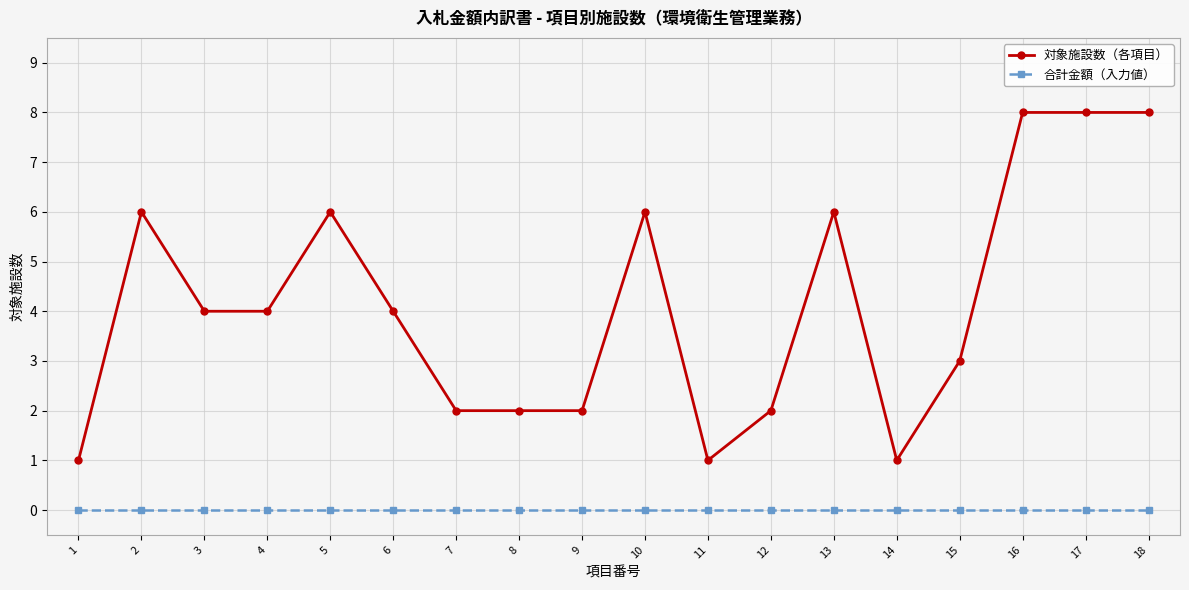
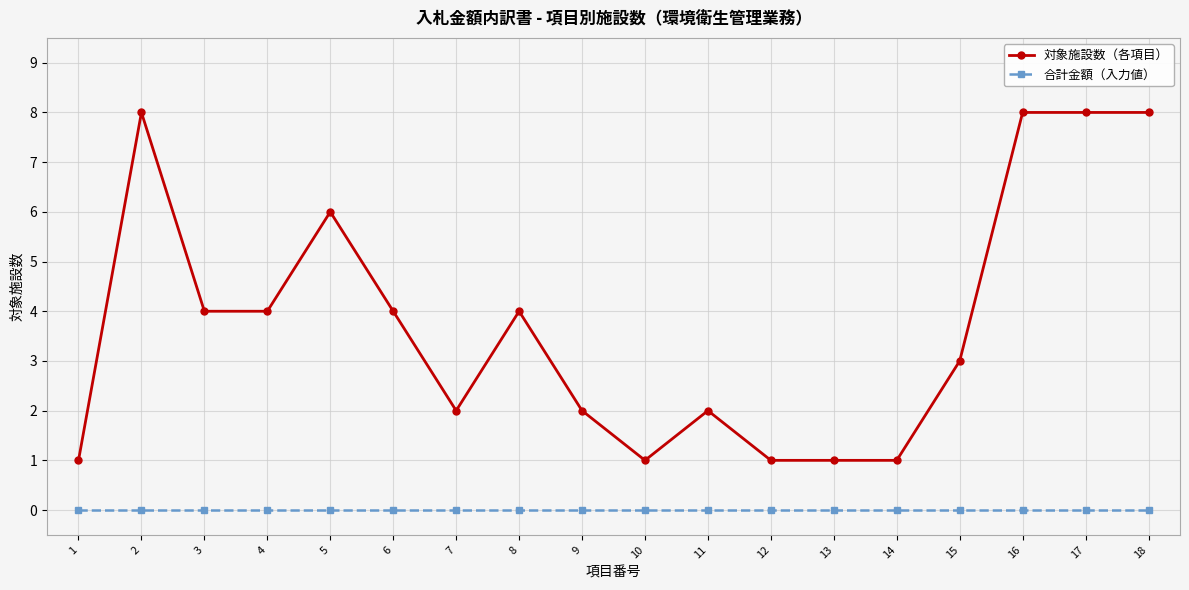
対象施設数（各項目）, 2: 6 -> 8
対象施設数（各項目）, 8: 2 -> 4
対象施設数（各項目）, 10: 6 -> 1
対象施設数（各項目）, 11: 1 -> 2
対象施設数（各項目）, 12: 2 -> 1
対象施設数（各項目）, 13: 6 -> 1
